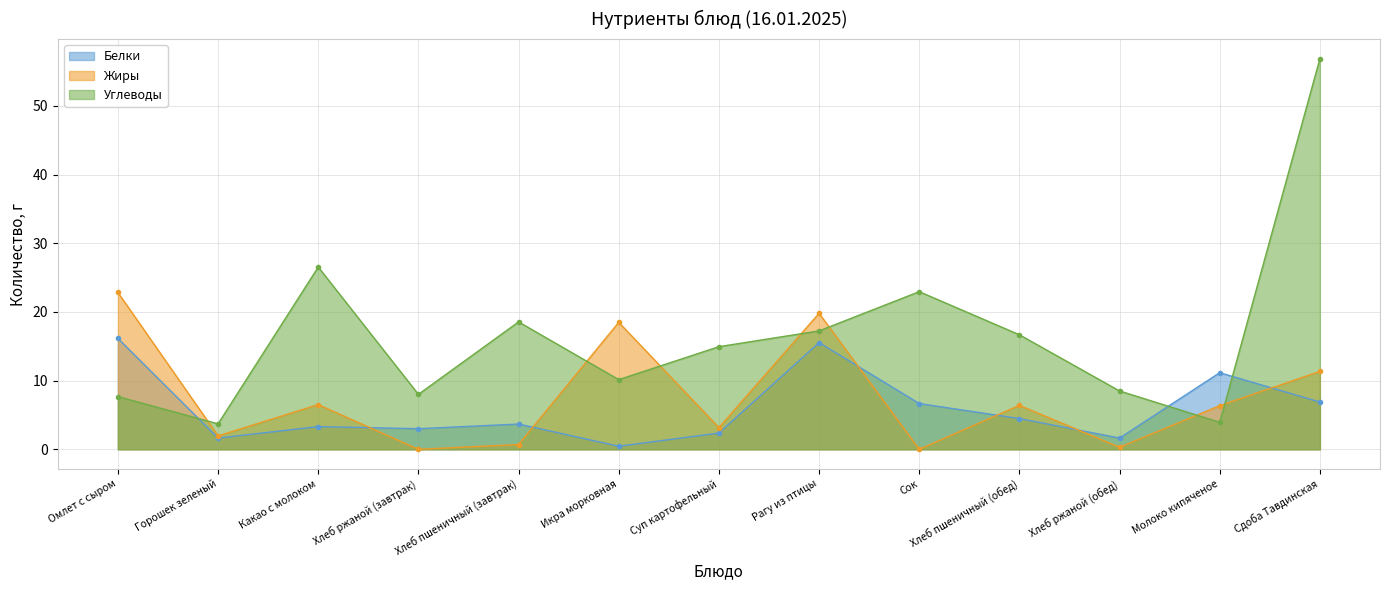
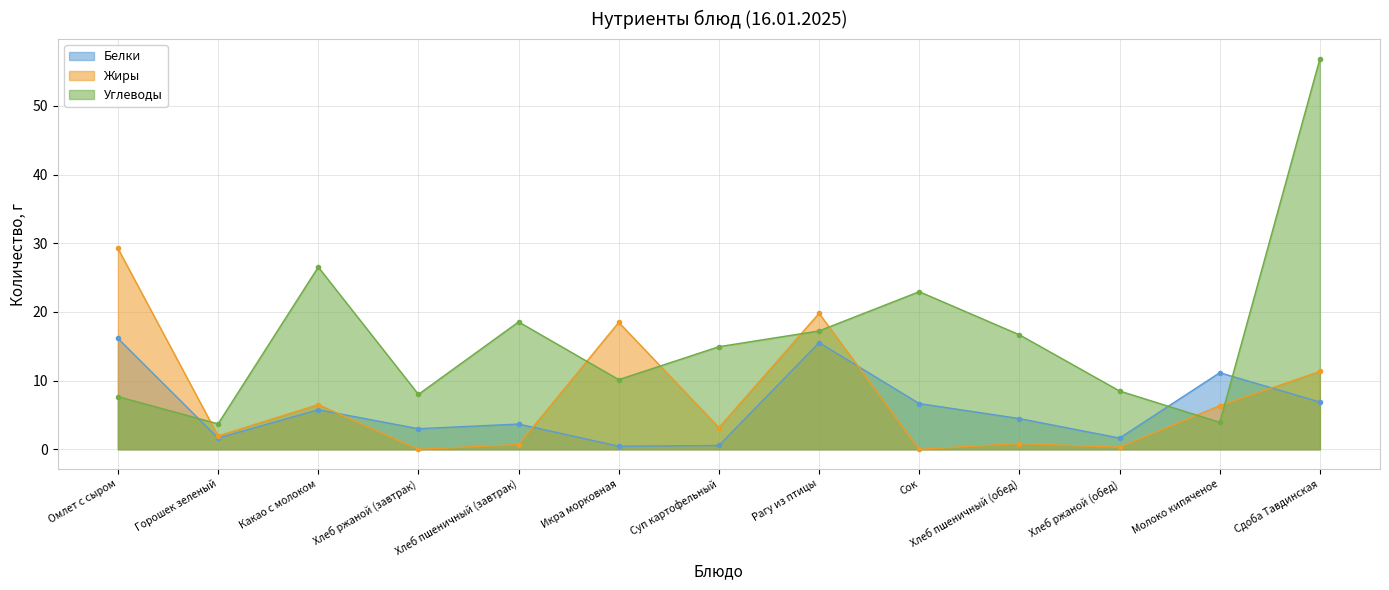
Жиры, Омлет с сыром: 23 -> 29
Белки, Какао с молоком: 3 -> 6
Белки, Суп картофельный: 2 -> 1
Жиры, Хлеб пшеничный (обед): 6 -> 1
